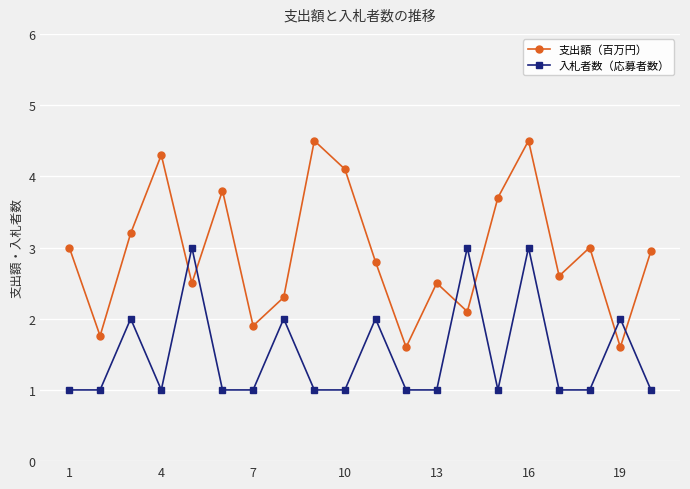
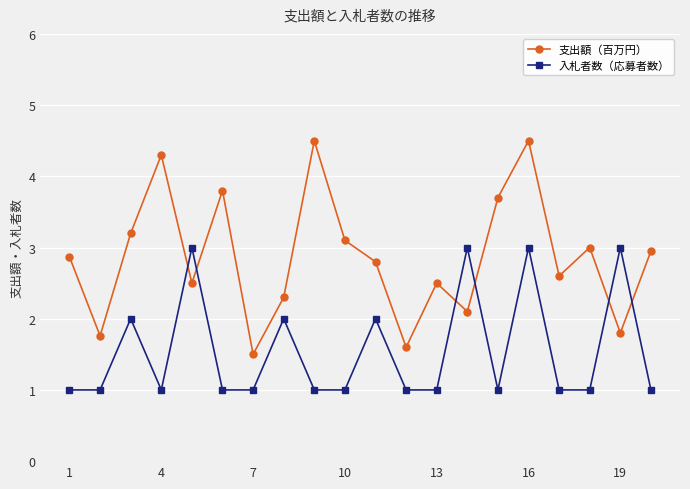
支出額（百万円）, 1: 3.0 -> 2.9
支出額（百万円）, 7: 1.9 -> 1.5
支出額（百万円）, 10: 4.1 -> 3.1
支出額（百万円）, 19: 1.6 -> 1.8
入札者数（応募者数）, 19: 2 -> 3
